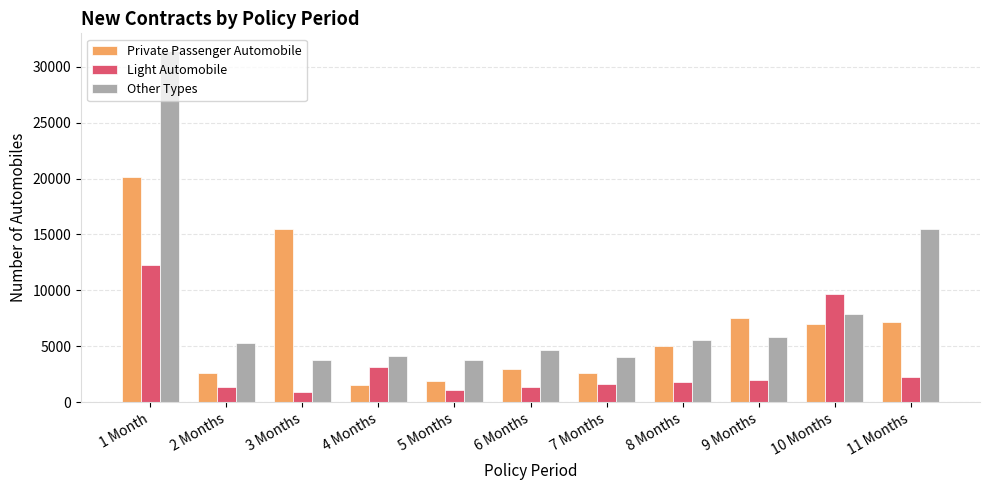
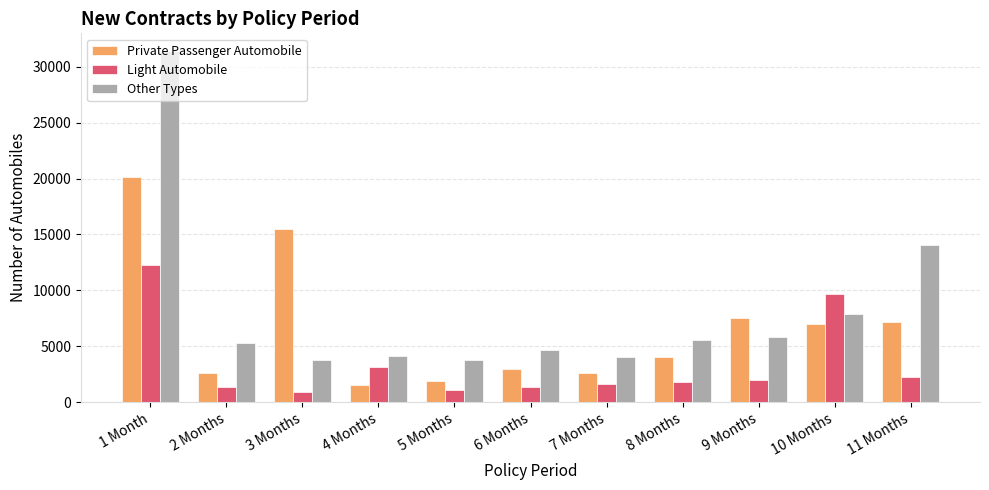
Private Passenger Automobile, 8 Months: 5100 -> 4100
Other Types, 11 Months: 15400 -> 14100
